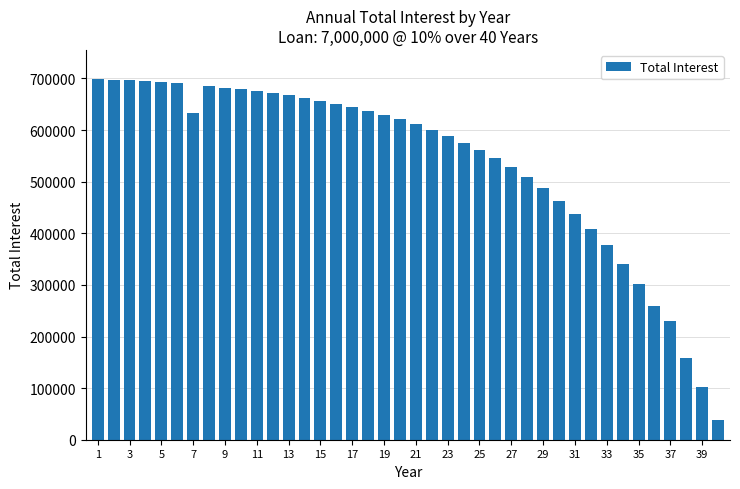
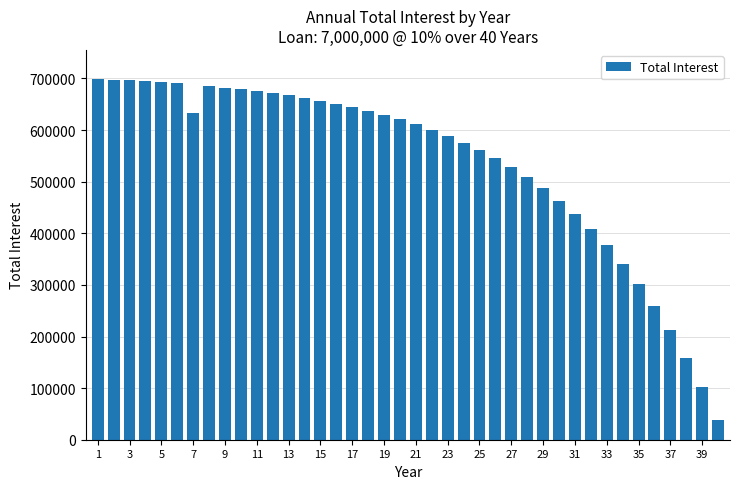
37: 230000 -> 210000
